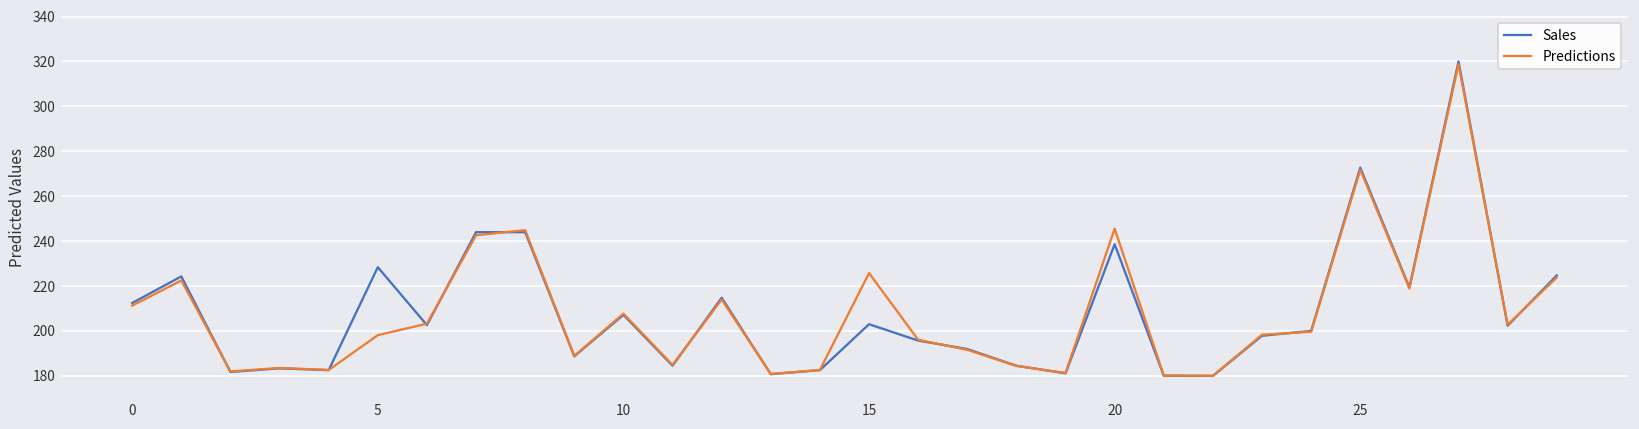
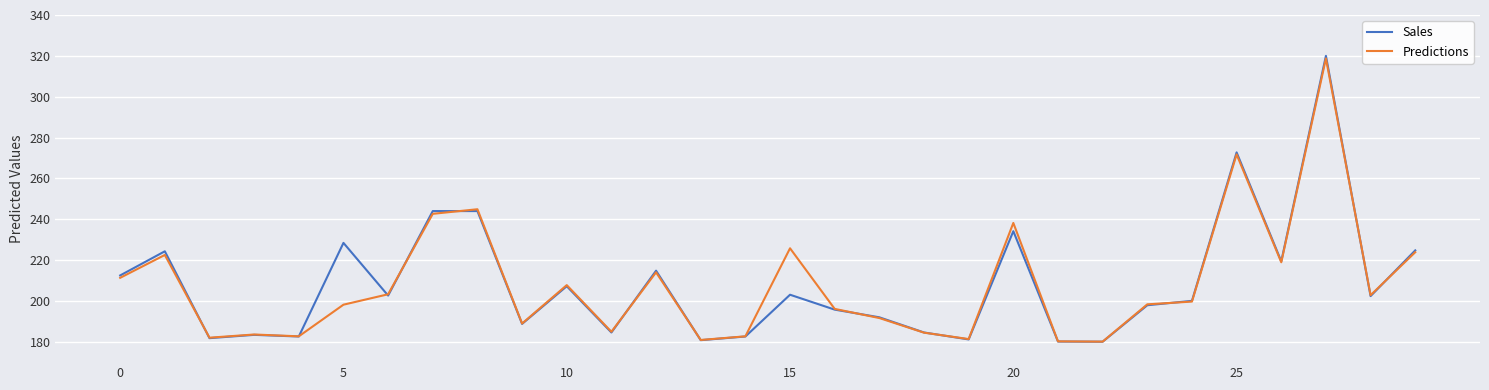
Sales, 20: 239 -> 234
Predictions, 20: 246 -> 238
